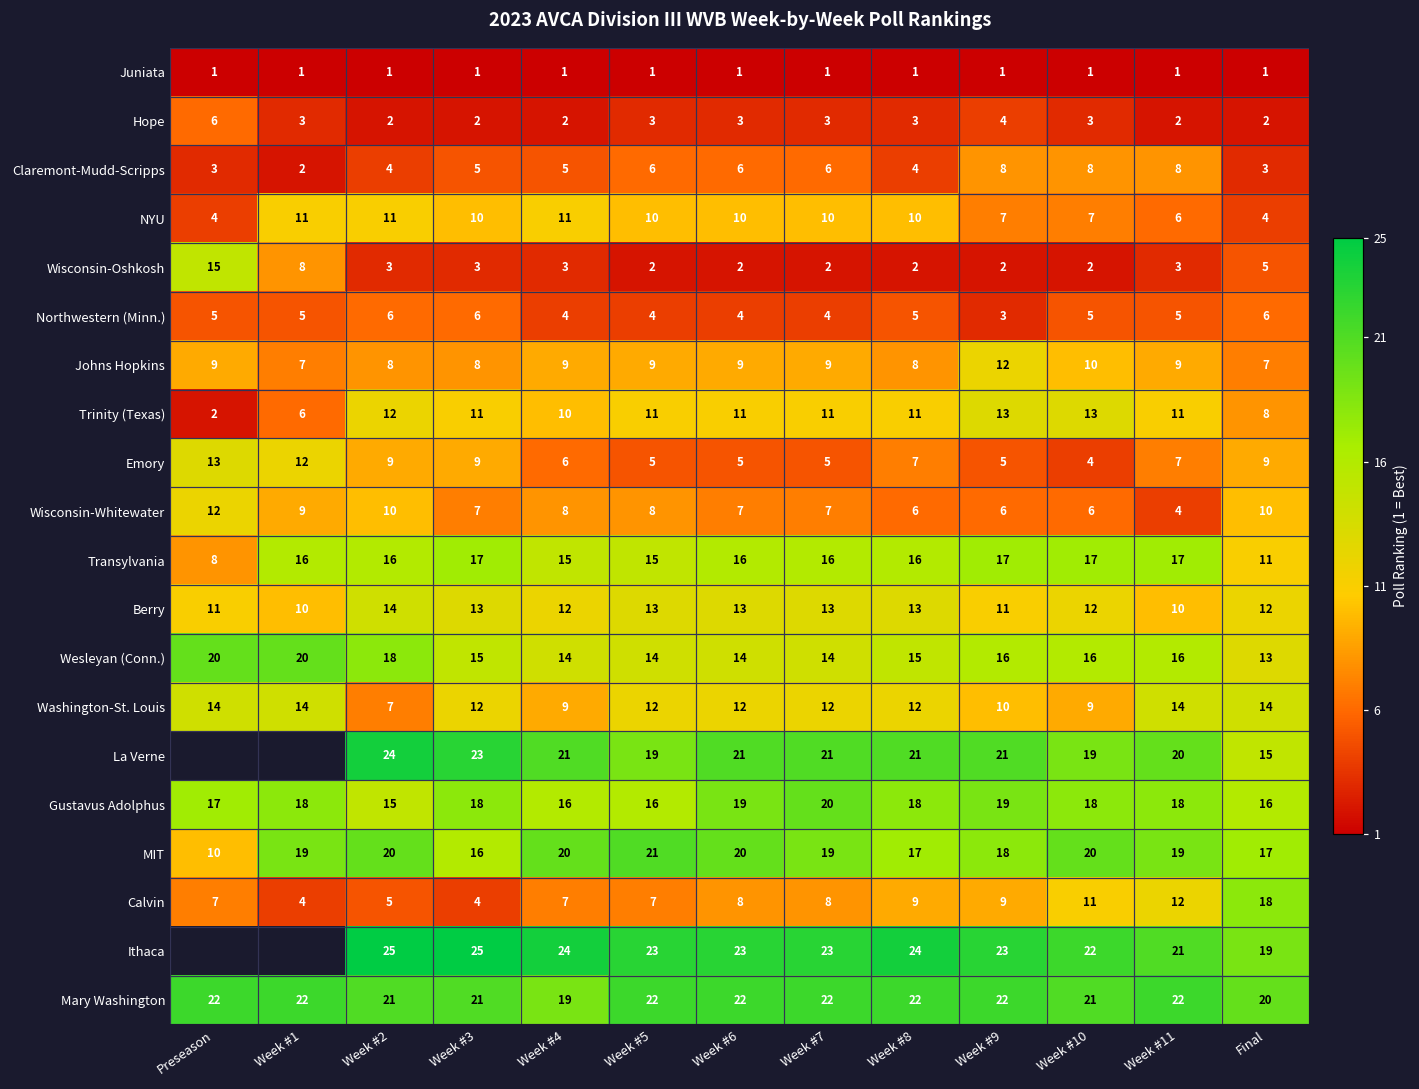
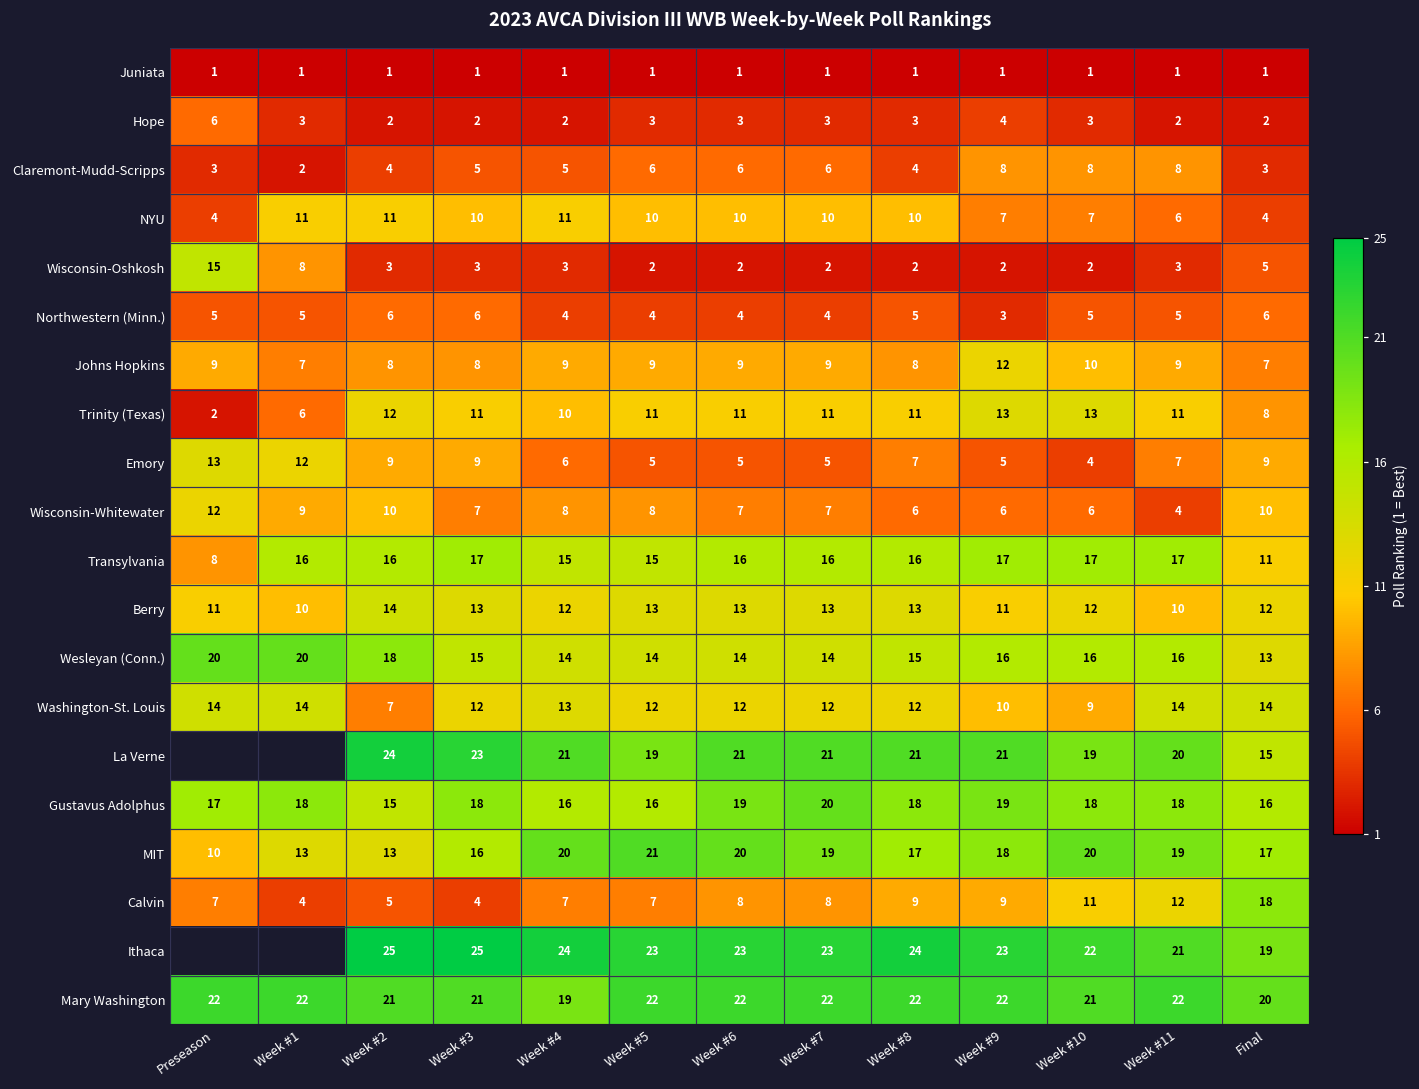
Washington-St. Louis, Week #4: 9 -> 13
MIT, Week #1: 19 -> 13
MIT, Week #2: 20 -> 13
